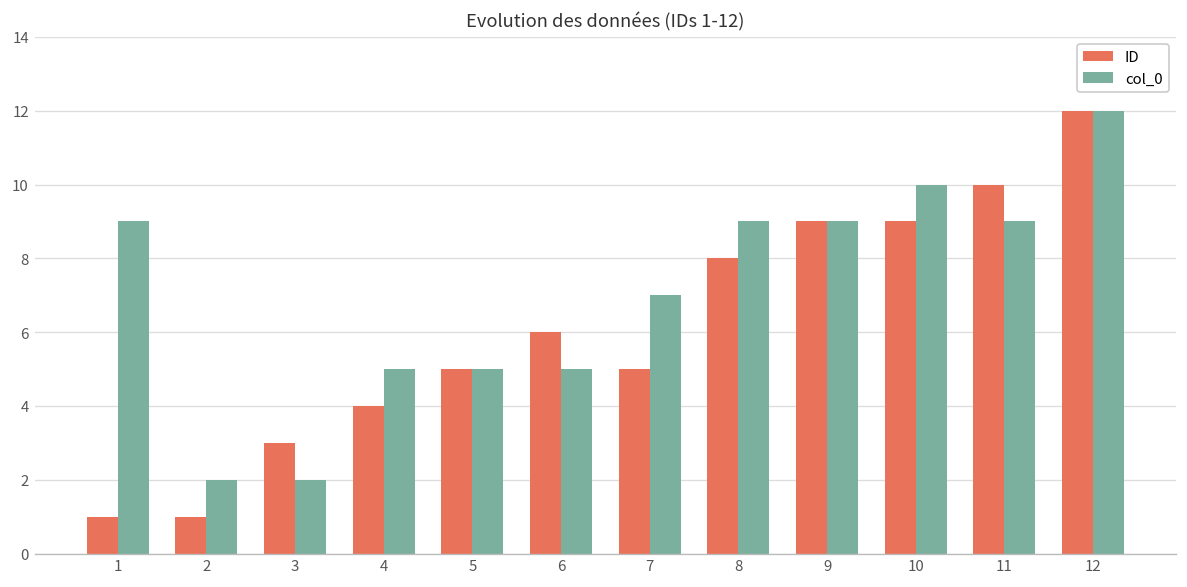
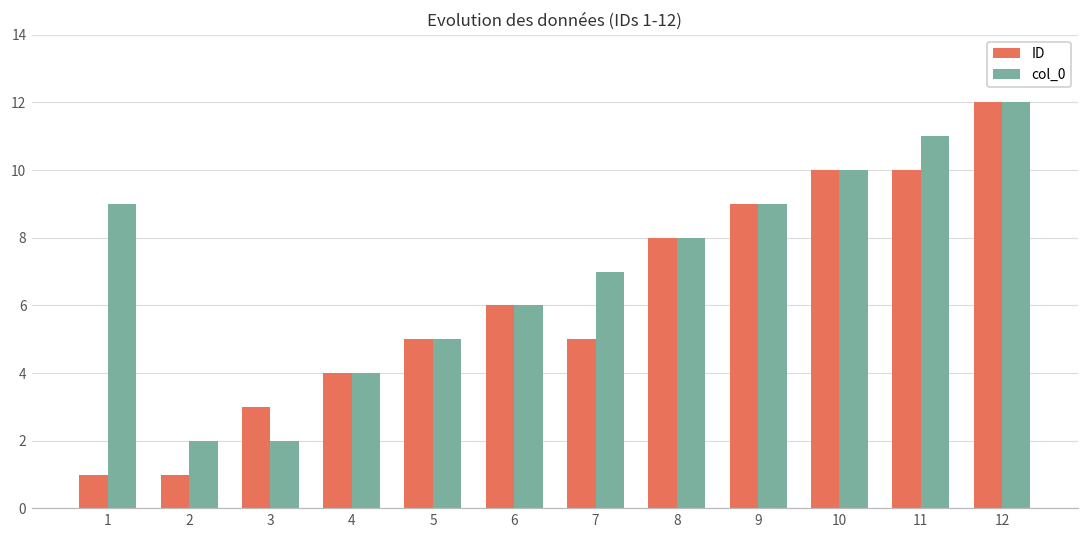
col_0, 4: 5 -> 4
col_0, 6: 5 -> 6
col_0, 8: 9 -> 8
ID, 10: 9 -> 10
col_0, 11: 9 -> 11
